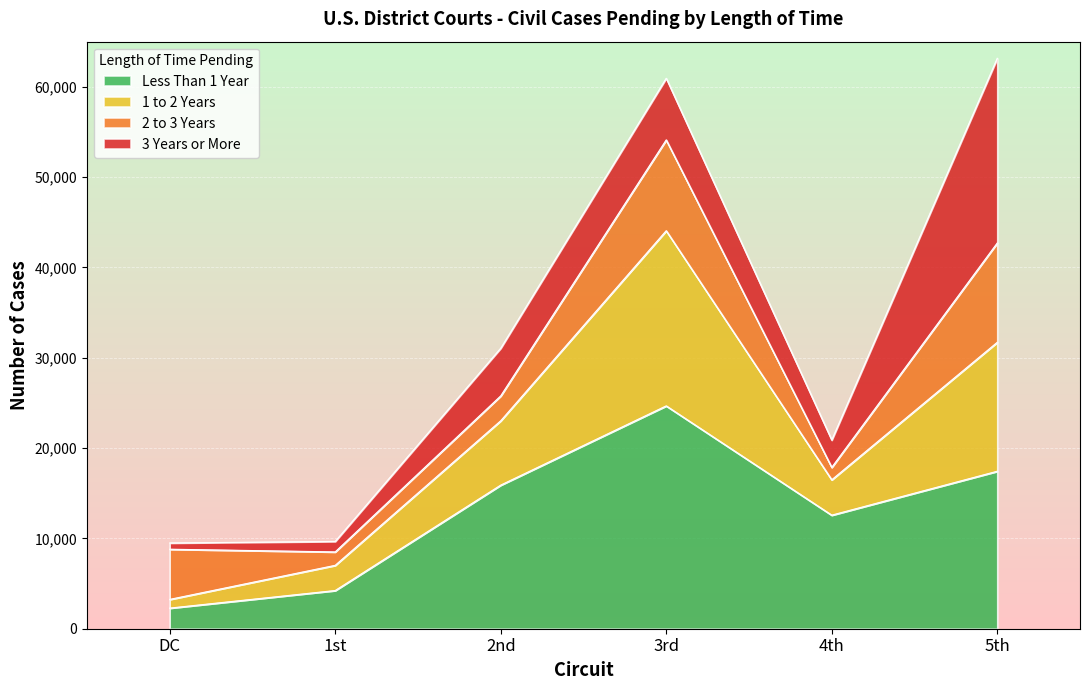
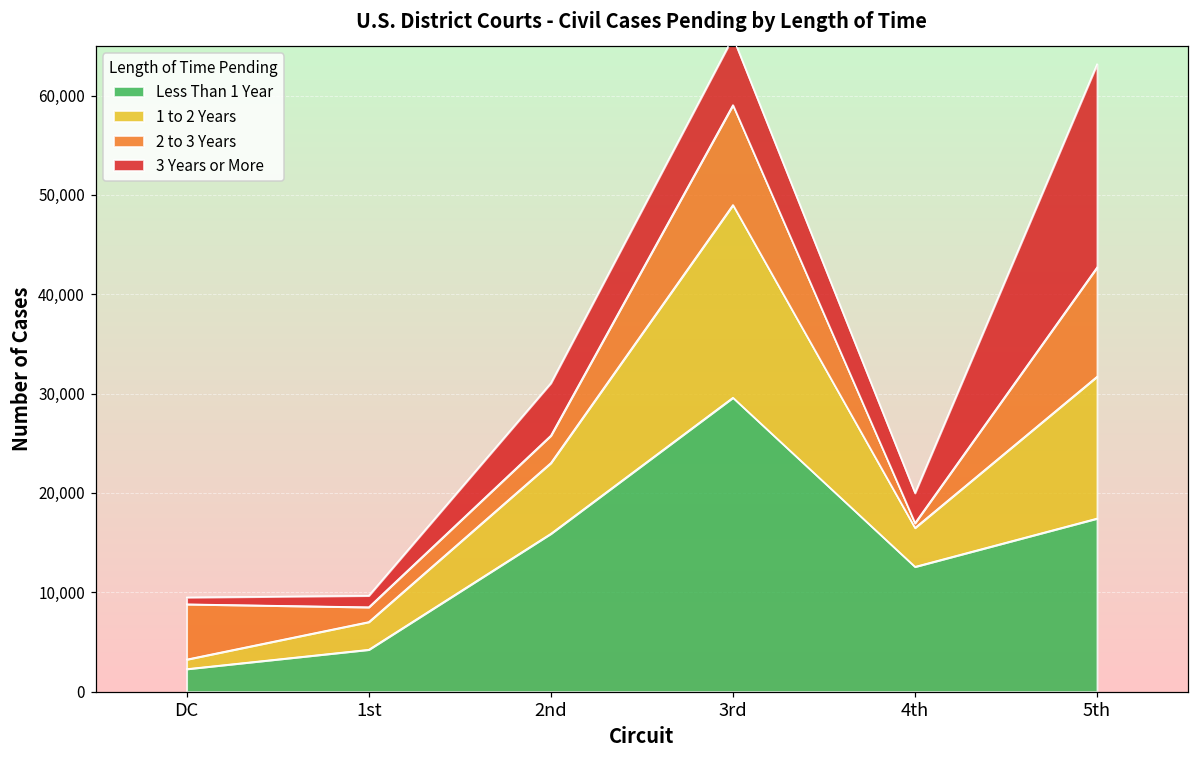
Less Than 1 Year, 3rd: 25,000 -> 30,000
2 to 3 Years, 4th: 1,000 -> 0
